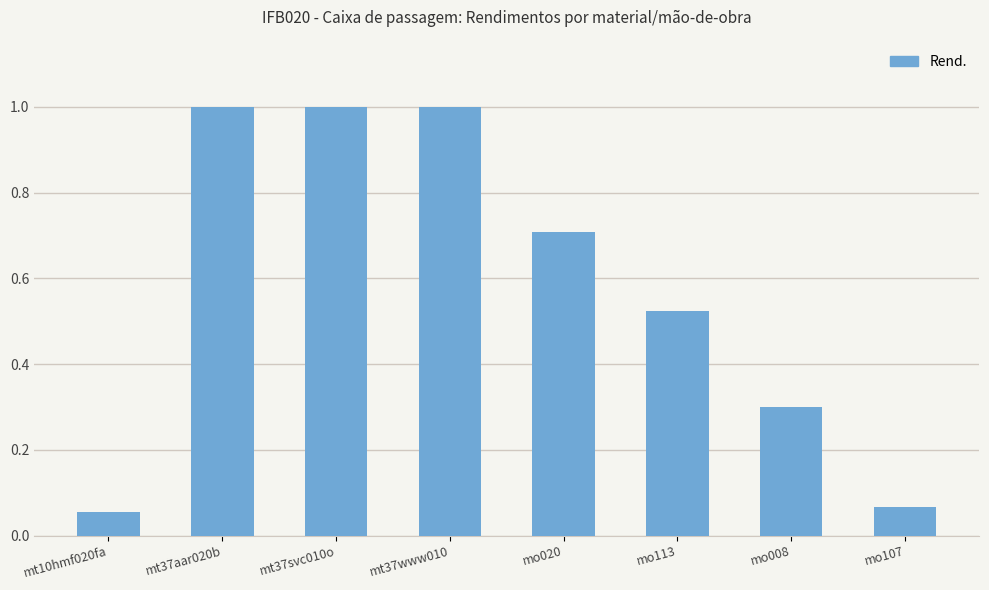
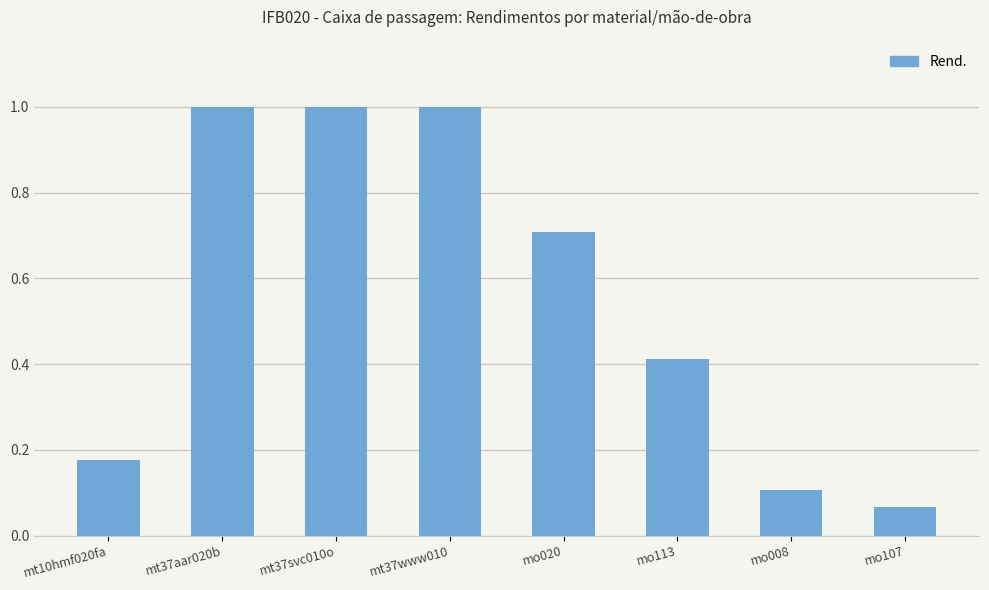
mt10hmf020fa: 0.05 -> 0.18
mo113: 0.52 -> 0.41
mo008: 0.30 -> 0.11
